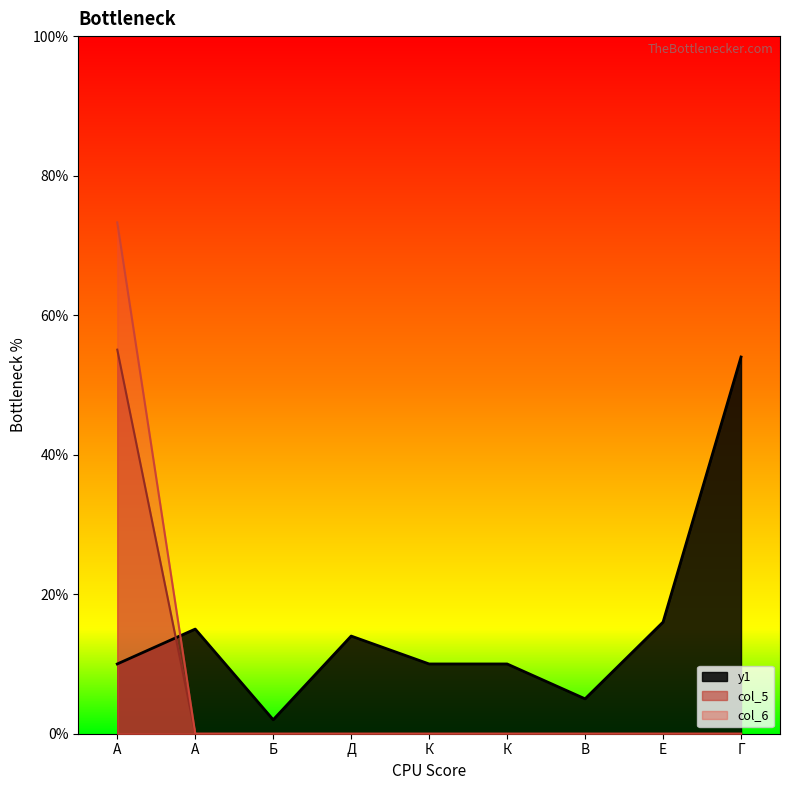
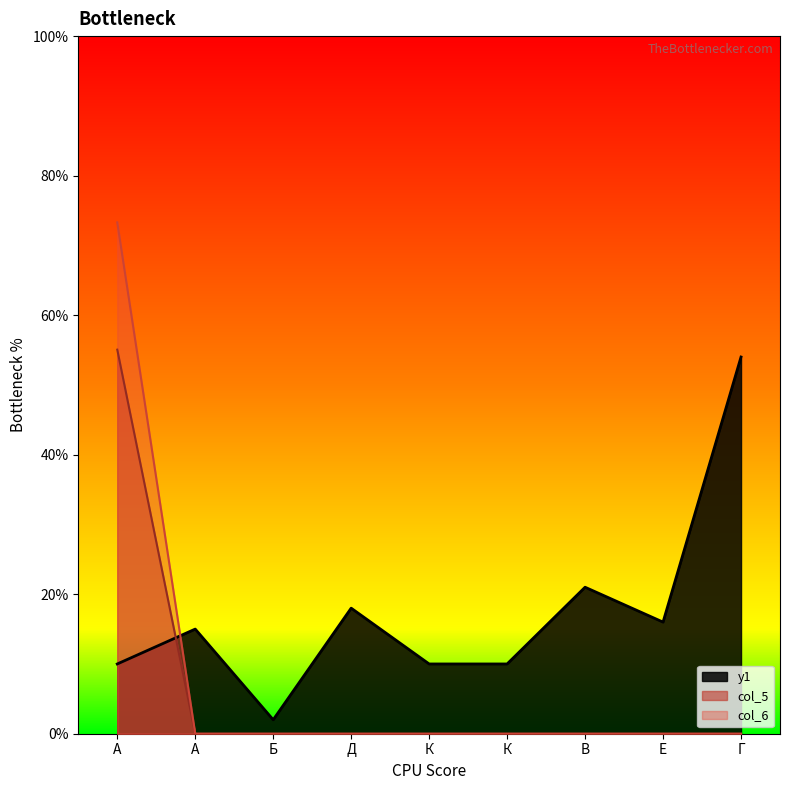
y1, Д: 14% -> 18%
y1, В: 5% -> 21%
